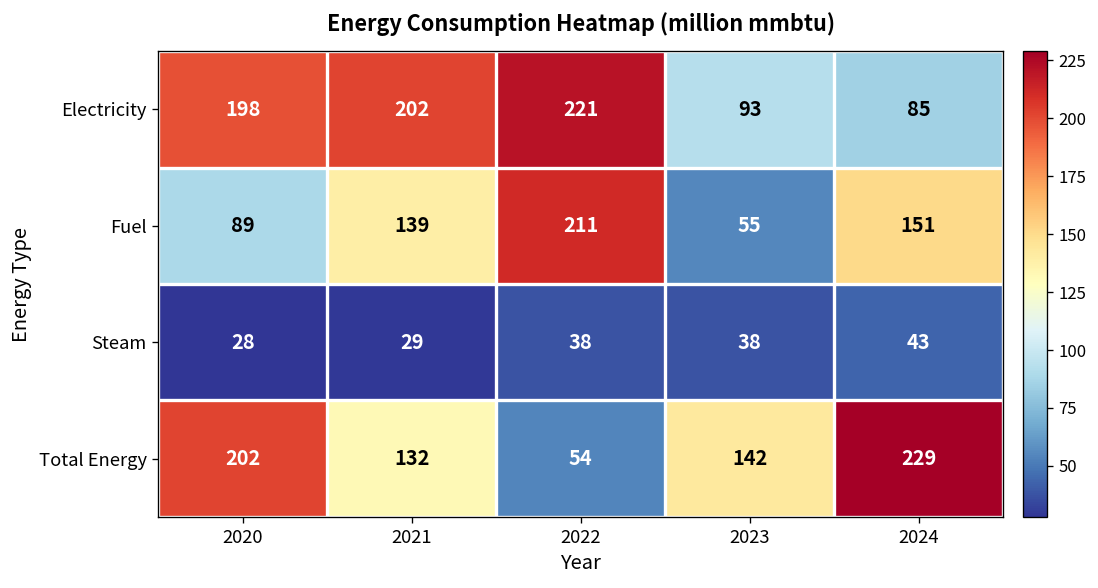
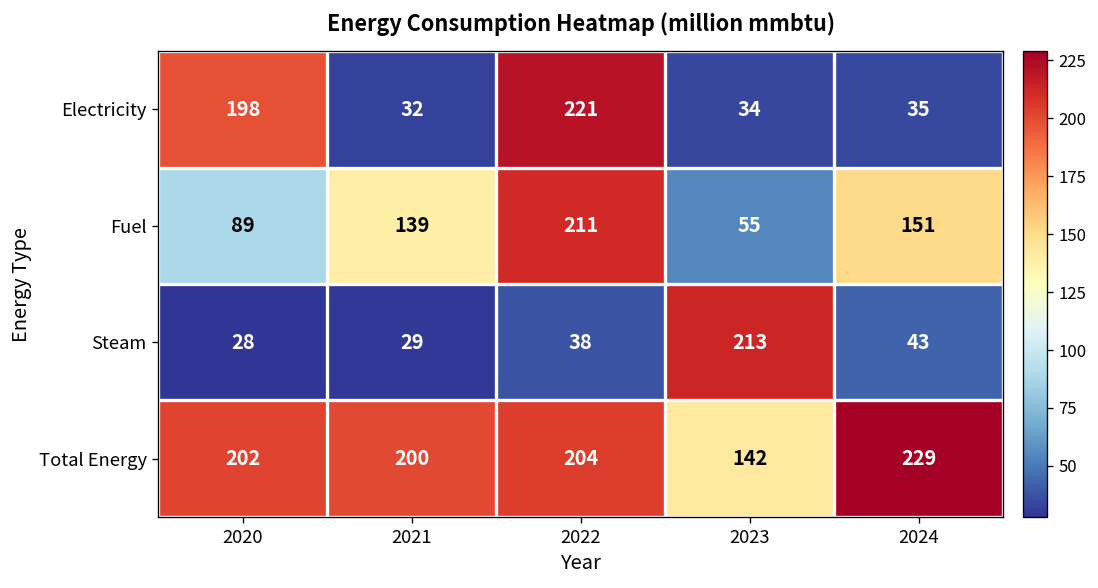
Electricity, 2021: 202 -> 32
Electricity, 2023: 93 -> 34
Electricity, 2024: 85 -> 35
Steam, 2023: 38 -> 213
Total Energy, 2021: 132 -> 200
Total Energy, 2022: 54 -> 204
